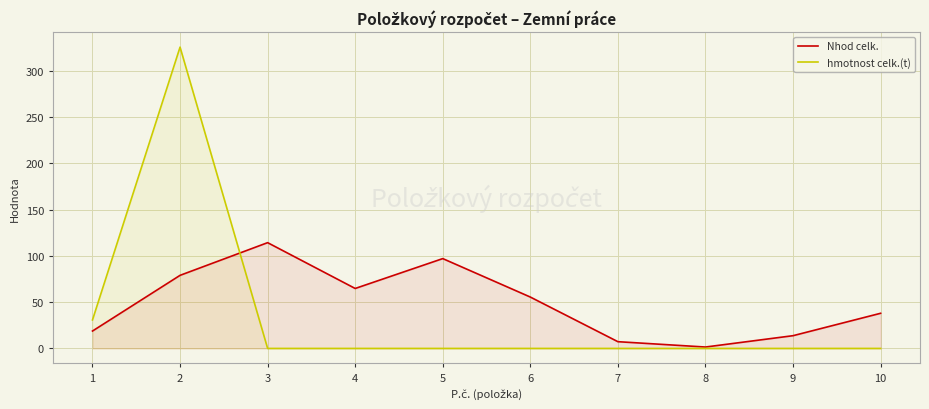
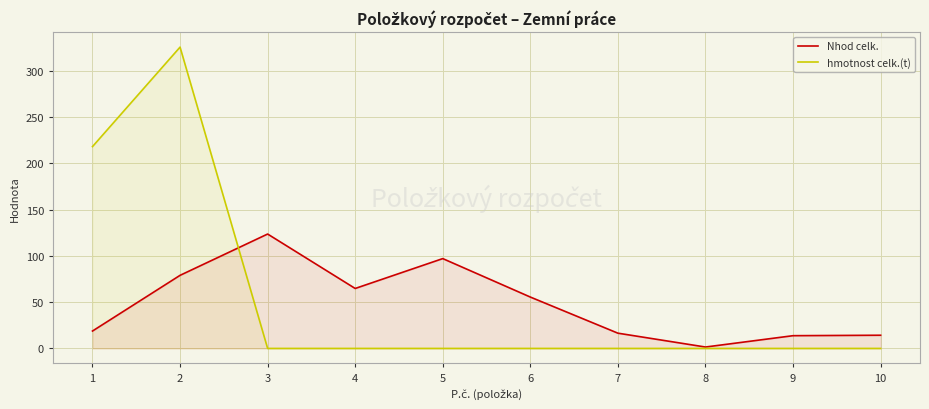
hmotnost celk.(t), 1: 30 -> 220
Nhod celk., 3: 110 -> 120
Nhod celk., 7: 10 -> 20
Nhod celk., 10: 40 -> 10
